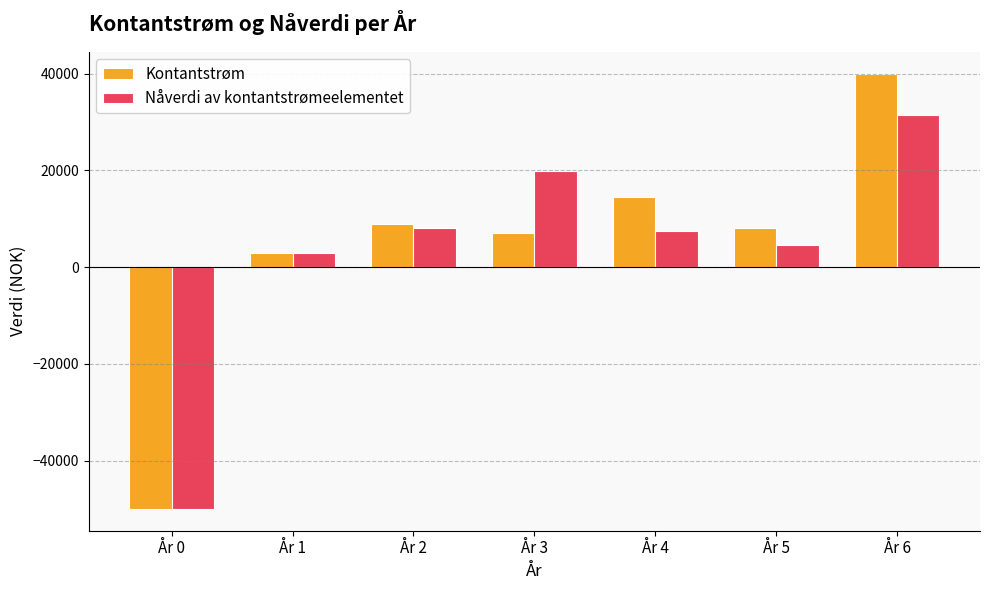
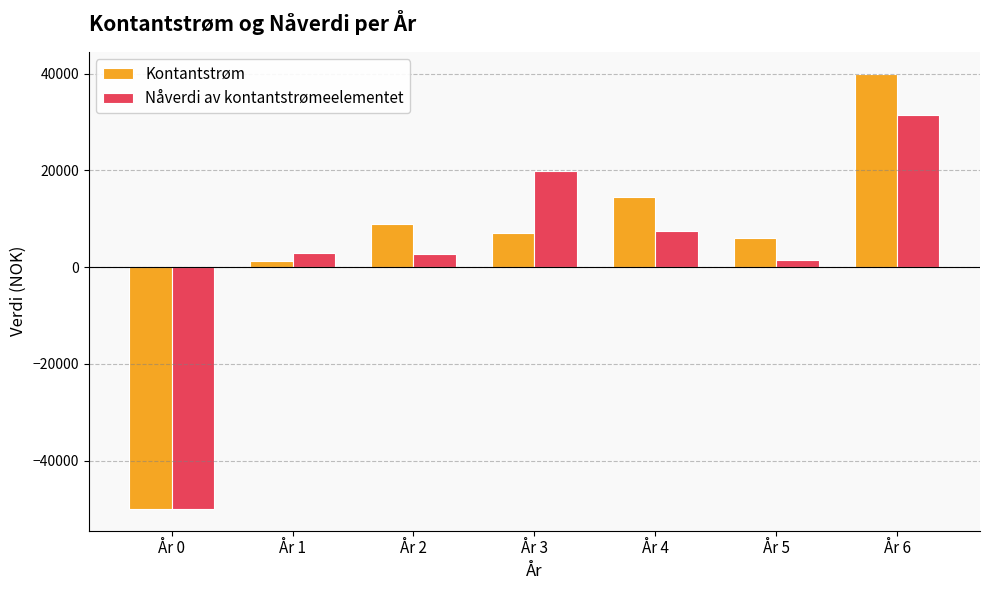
Kontantstrøm, År 1: 3000 -> 1000
Nåverdi av kontantstrømeelementet, År 2: 8000 -> 3000
Kontantstrøm, År 5: 8000 -> 6000
Nåverdi av kontantstrømeelementet, År 5: 4000 -> 1000
